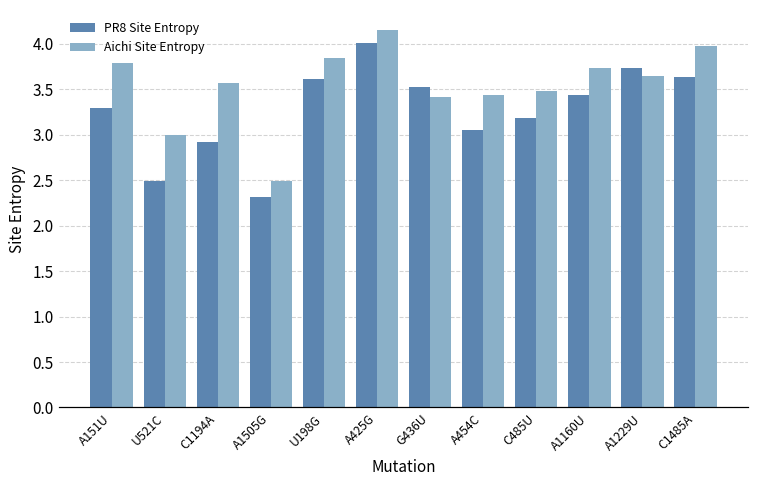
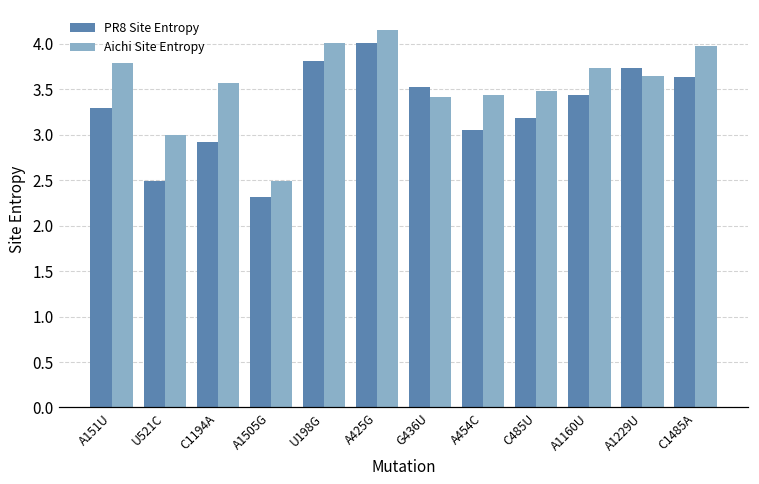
PR8 Site Entropy, U198G: 3.6 -> 3.8
Aichi Site Entropy, U198G: 3.8 -> 4.0
